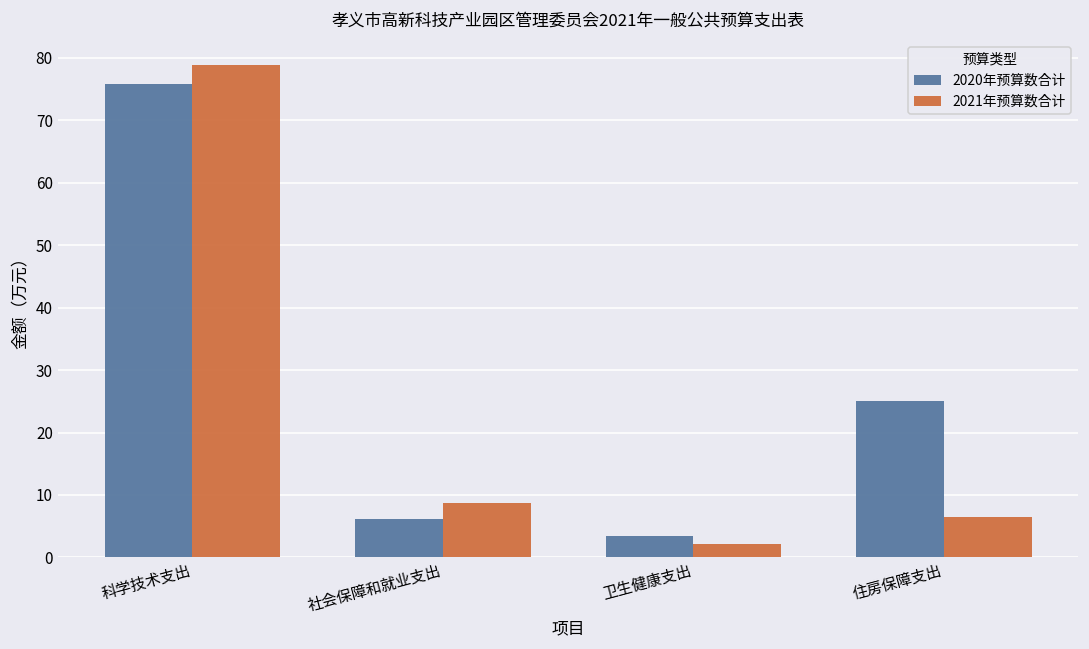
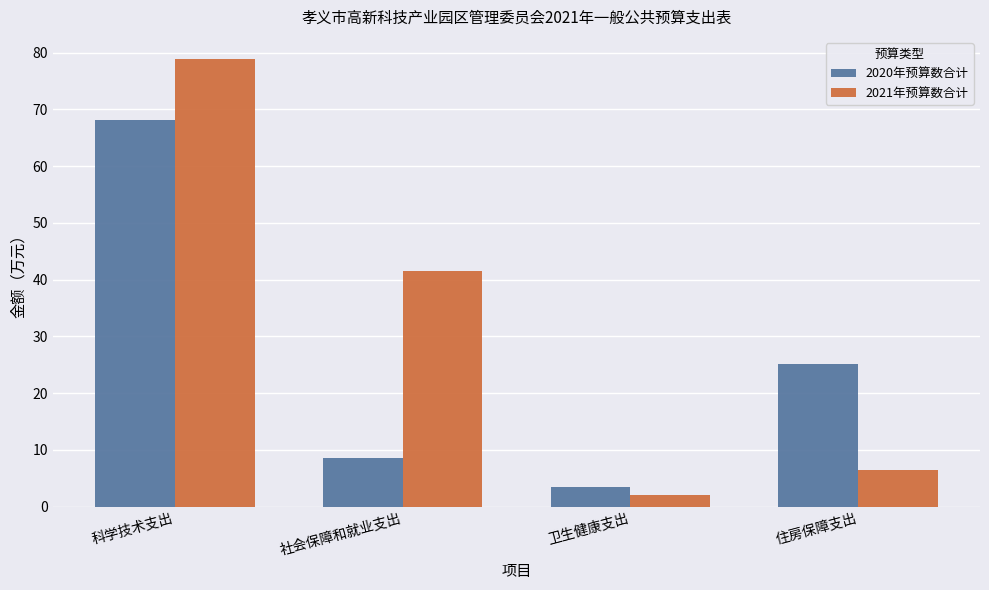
2020年预算数合计, 科学技术支出: 76 -> 68
2020年预算数合计, 社会保障和就业支出: 6 -> 9
2021年预算数合计, 社会保障和就业支出: 9 -> 42
